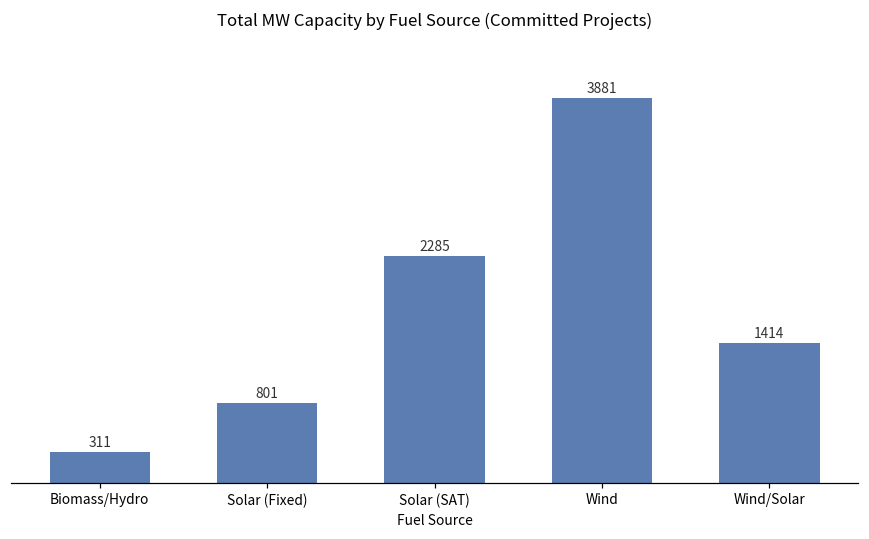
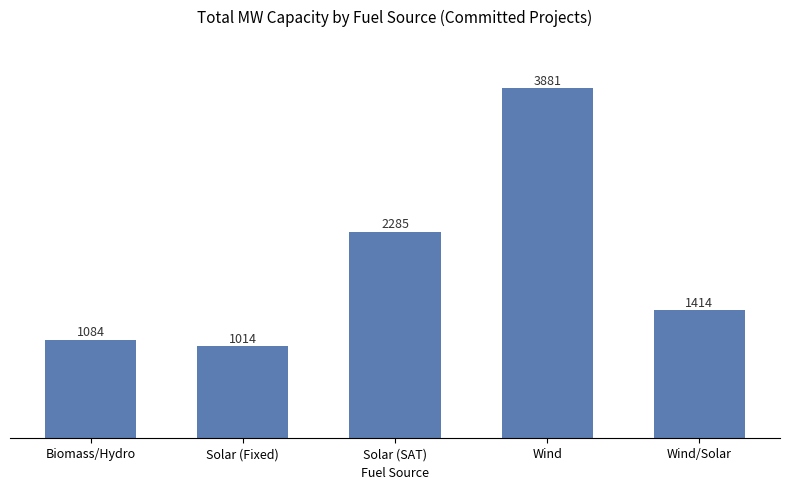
Biomass/Hydro: 311 -> 1084
Solar (Fixed): 801 -> 1014
